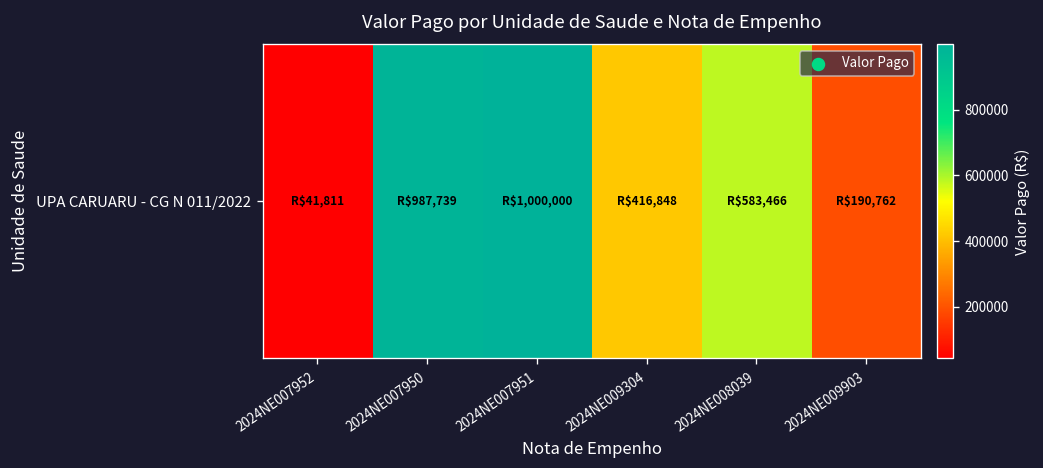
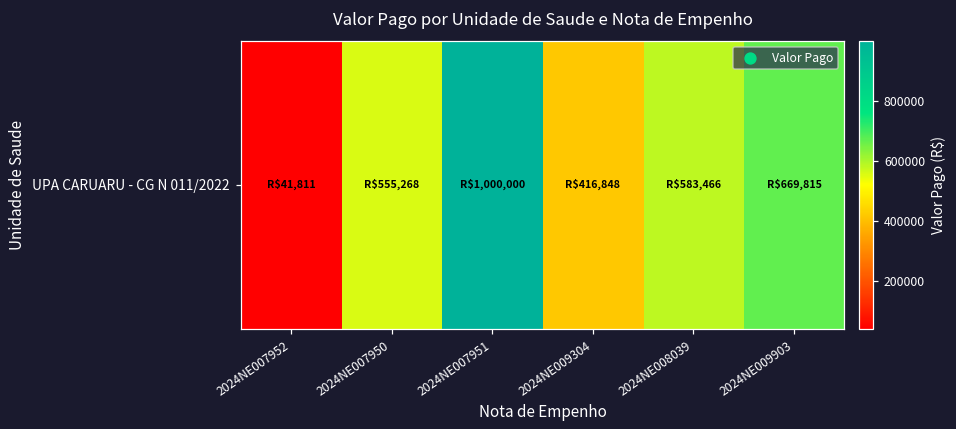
UPA CARUARU - CG N 011/2022, 2024NE007950: $987,739 -> $555,268
UPA CARUARU - CG N 011/2022, 2024NE009903: $190,762 -> $669,815
